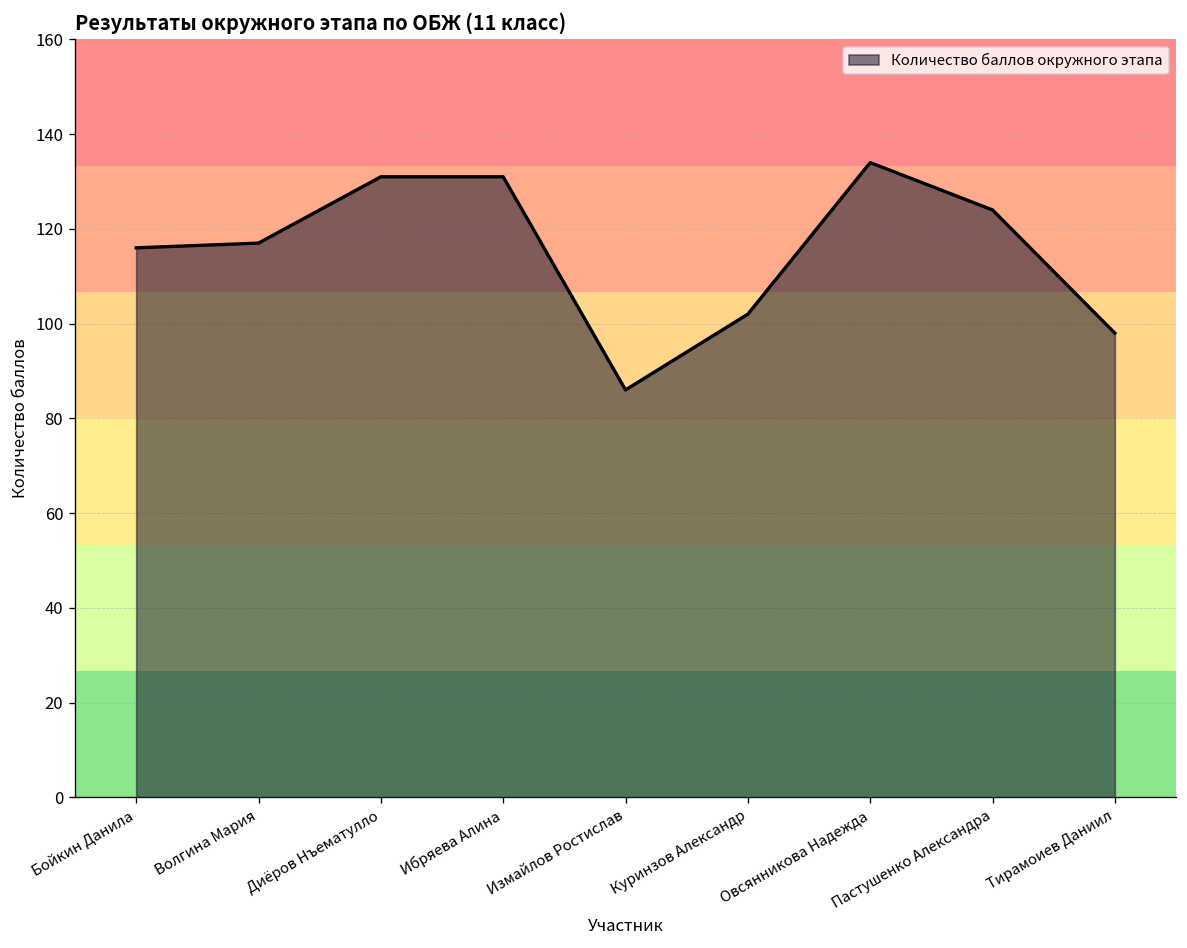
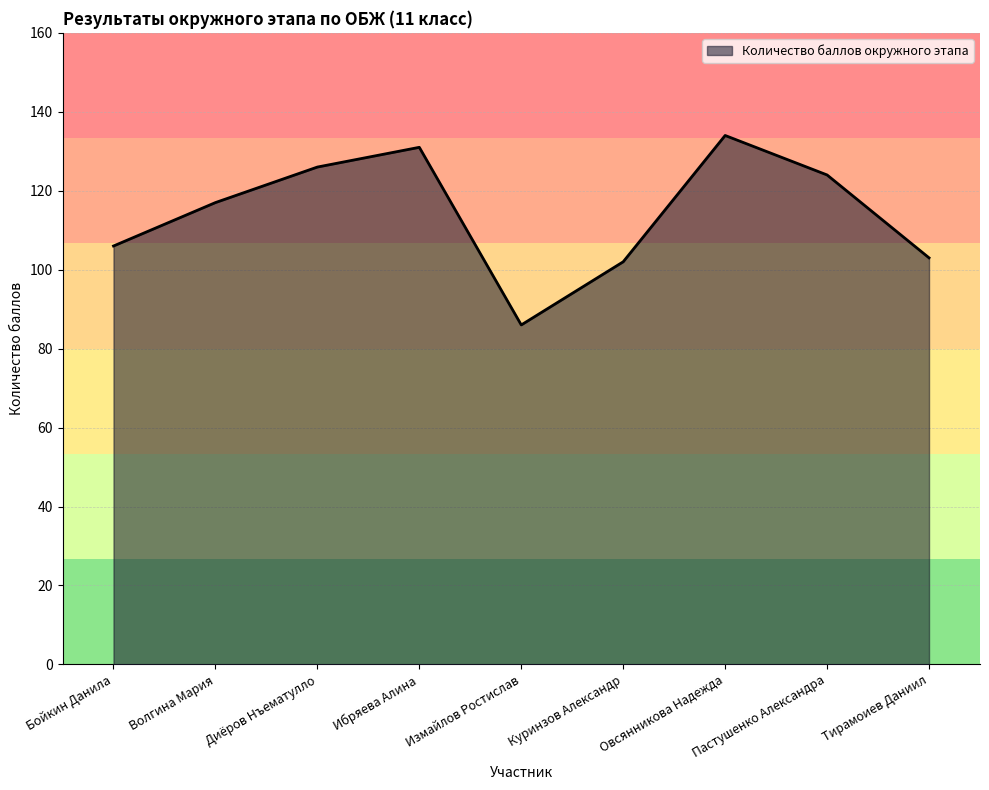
Бойкин Данила: 116 -> 106
Диёров Нъематулло: 131 -> 126
Тирамоиев Даниил: 98 -> 103
